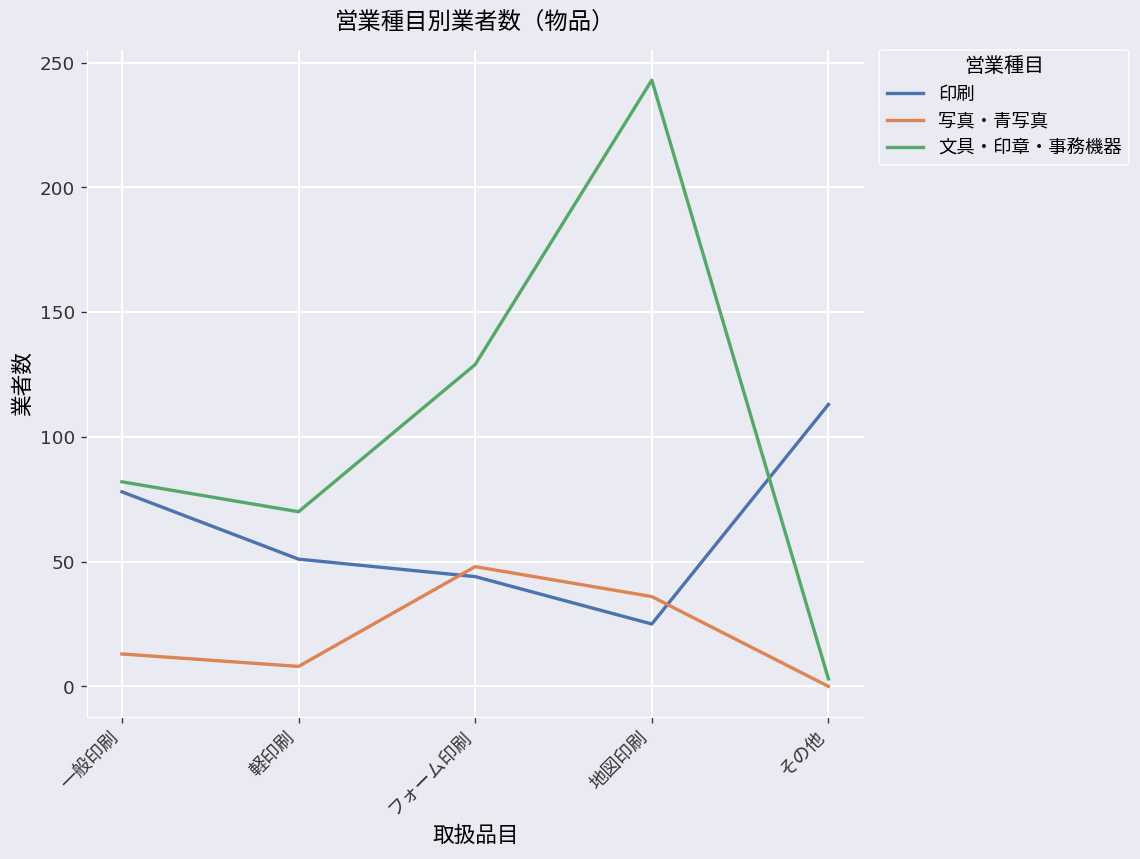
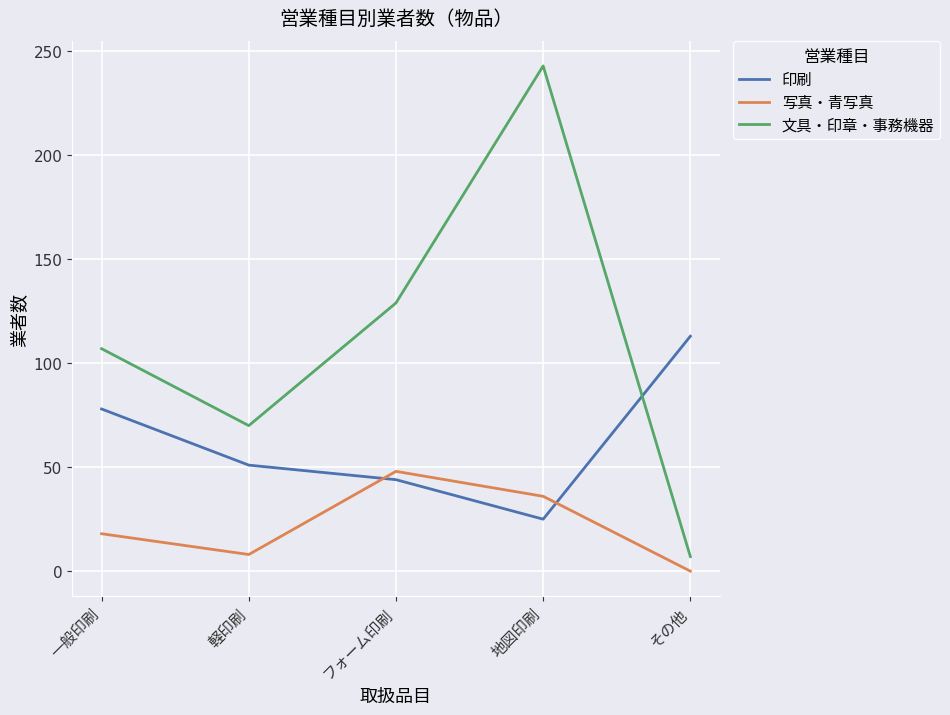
写真・青写真, 一般印刷: 13 -> 18
文具・印章・事務機器, 一般印刷: 82 -> 107
文具・印章・事務機器, その他: 3 -> 7
